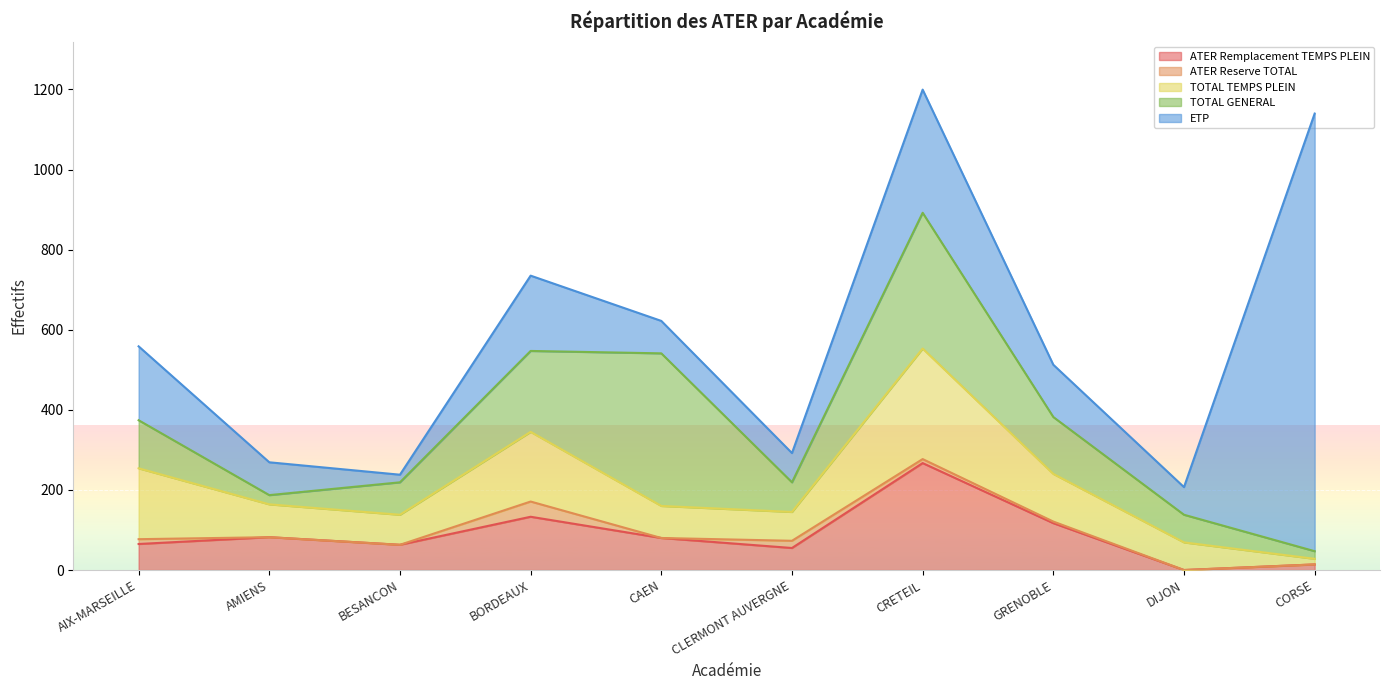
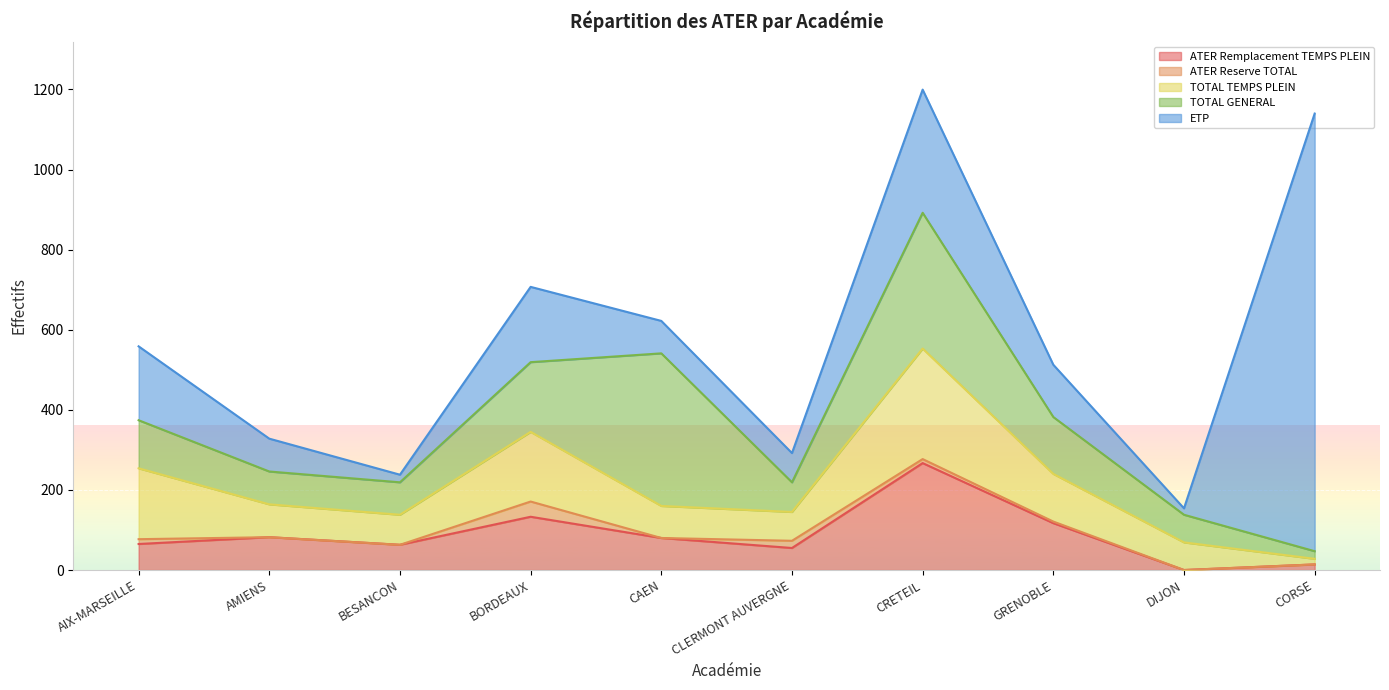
TOTAL GENERAL, AMIENS: 20 -> 80
TOTAL GENERAL, BORDEAUX: 200 -> 170
ETP, DIJON: 70 -> 20
